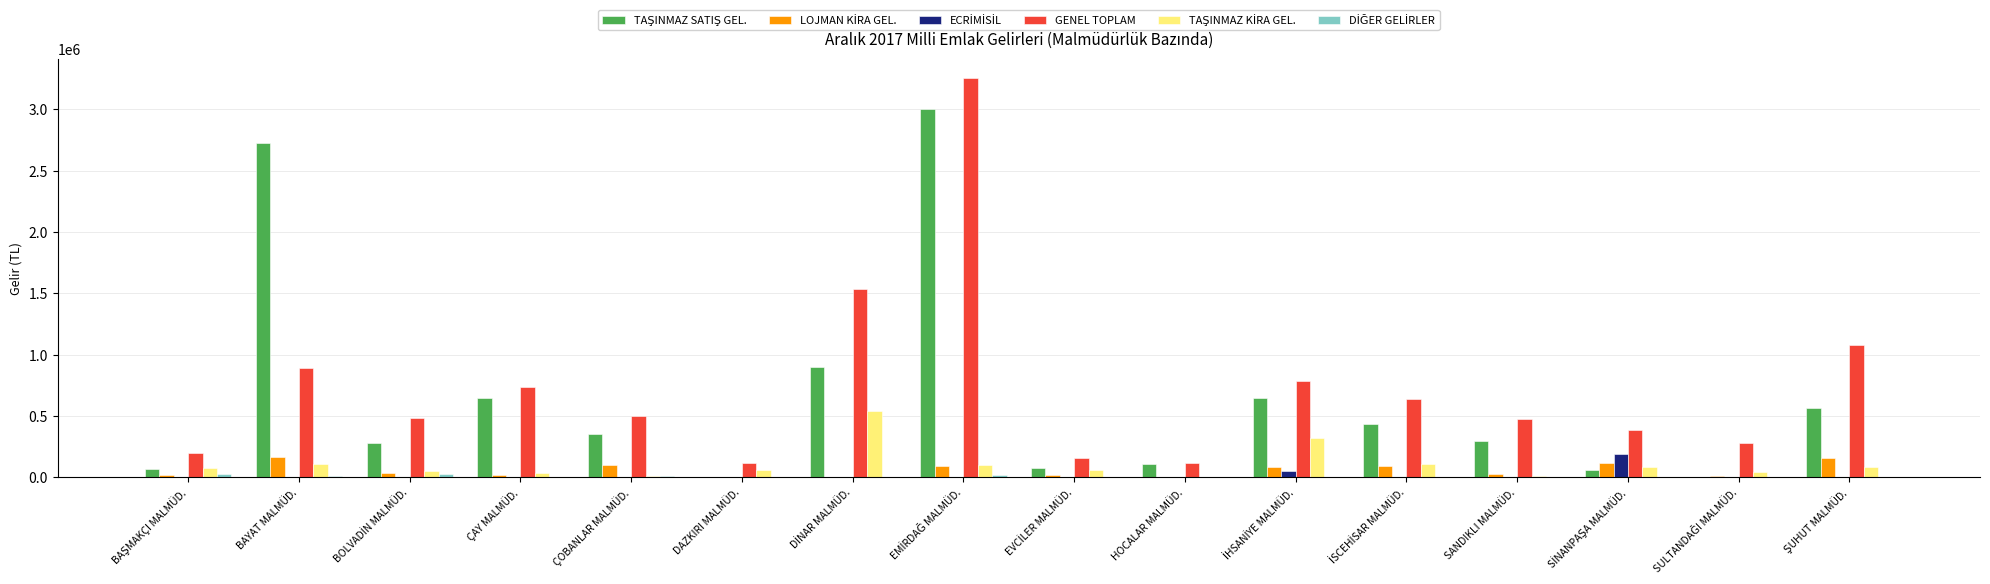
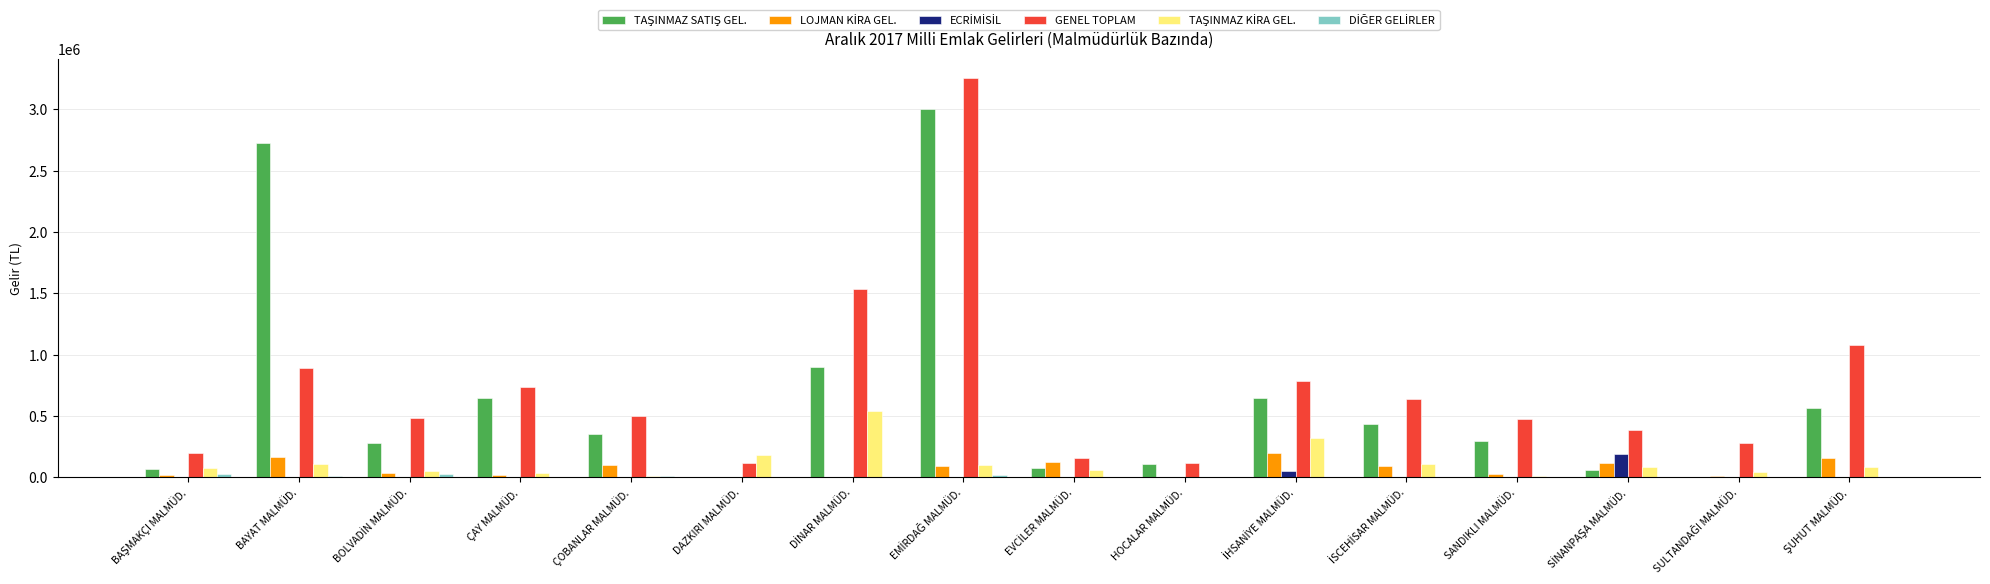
TAŞINMAZ KİRA GEL., DAZKIRI MALMÜD.: 60000 -> 190000
LOJMAN KİRA GEL., EVCİLER MALMÜD.: 20000 -> 130000
LOJMAN KİRA GEL., İHSANİYE MALMÜD.: 80000 -> 200000
